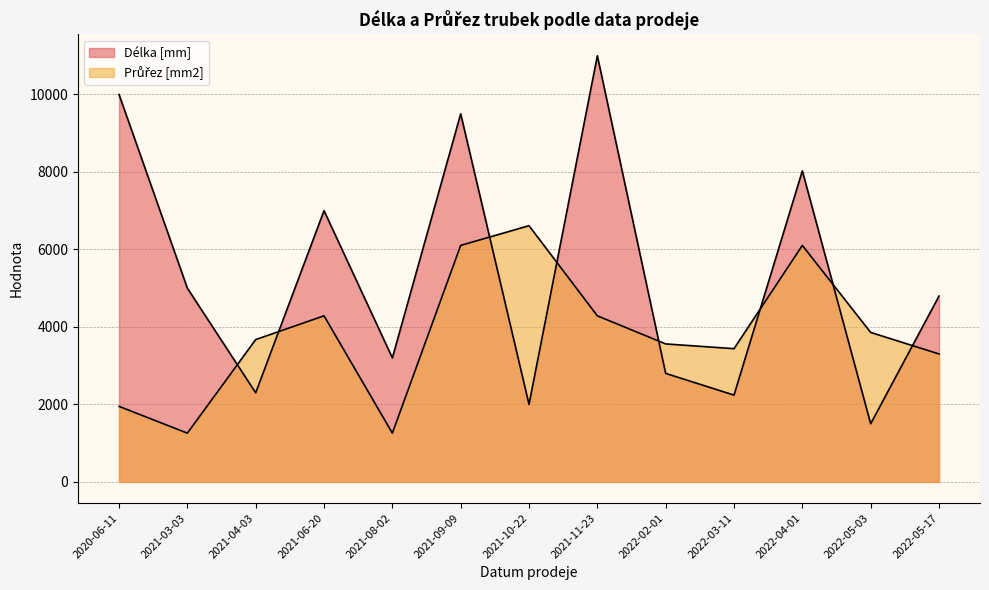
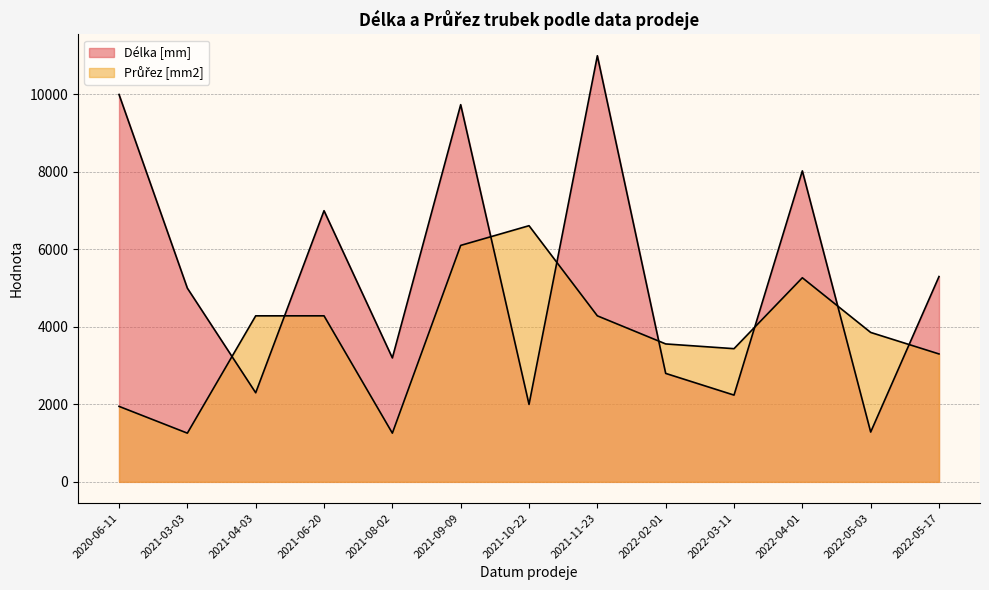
Průřez [mm2], 2021-04-03: 3700 -> 4300
Délka [mm], 2021-09-09: 9500 -> 9700
Průřez [mm2], 2022-04-01: 6100 -> 5300
Délka [mm], 2022-05-03: 1500 -> 1300
Délka [mm], 2022-05-17: 4800 -> 5300
